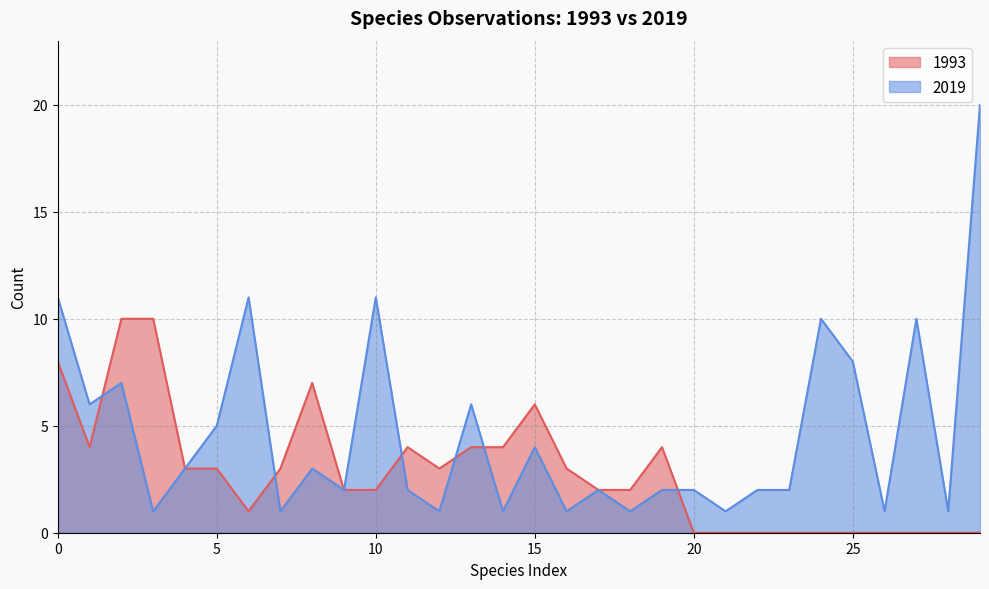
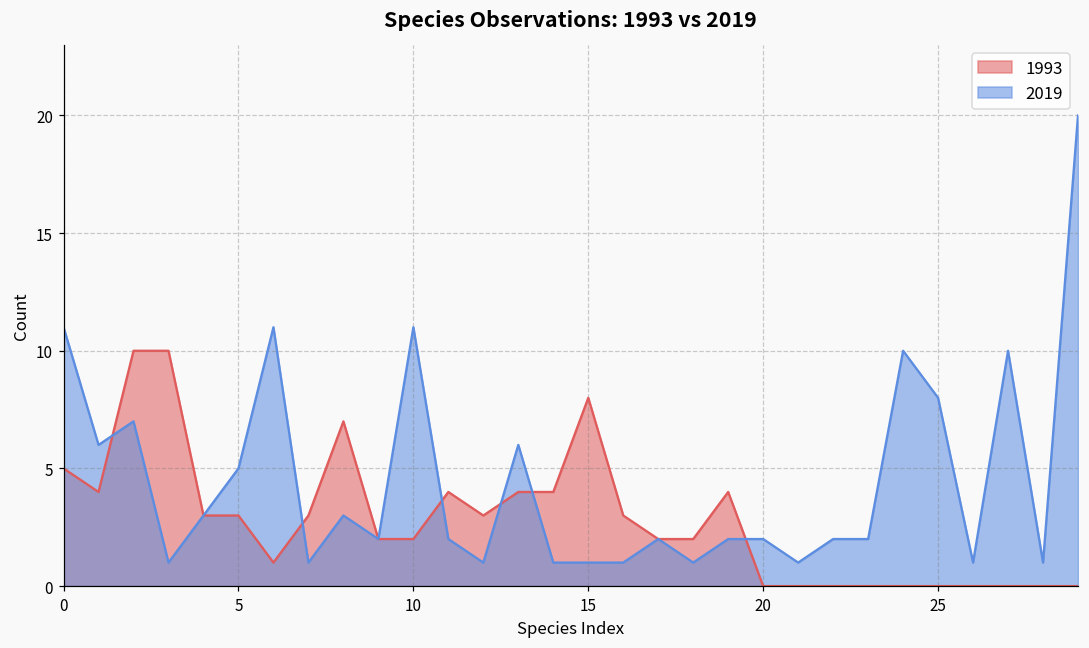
1993, 0: 8 -> 5
1993, 15: 6 -> 8
2019, 15: 4 -> 1
